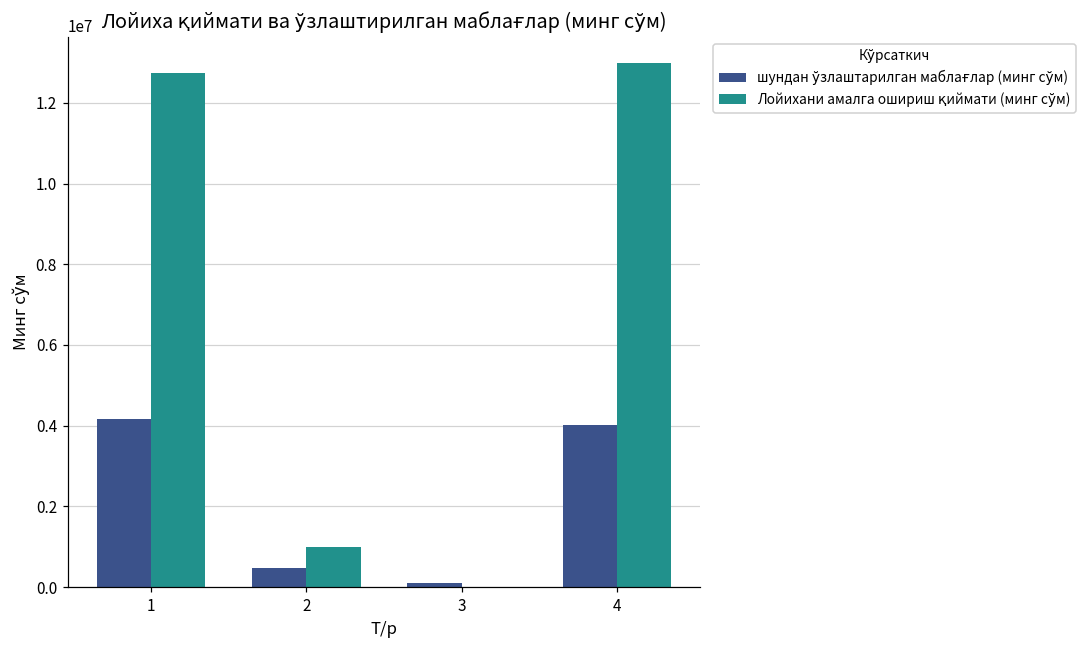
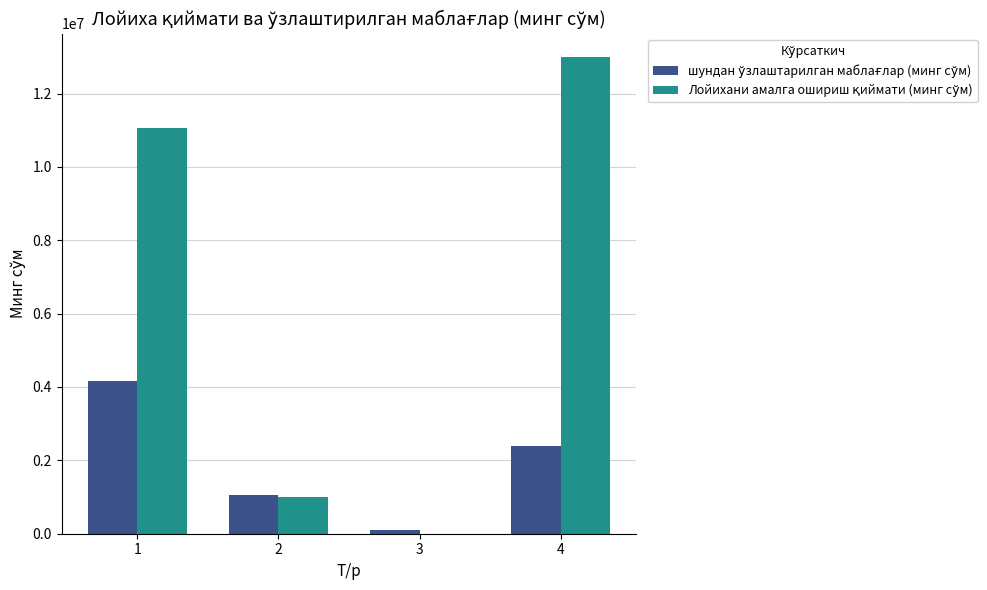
Лойихани амалга ошириш қиймати (минг сўм), 1: 12700000 -> 11100000
шундан ўзлаштарилган маблағлар (минг сўм), 2: 500000 -> 1100000
шундан ўзлаштарилган маблағлар (минг сўм), 4: 4000000 -> 2400000
